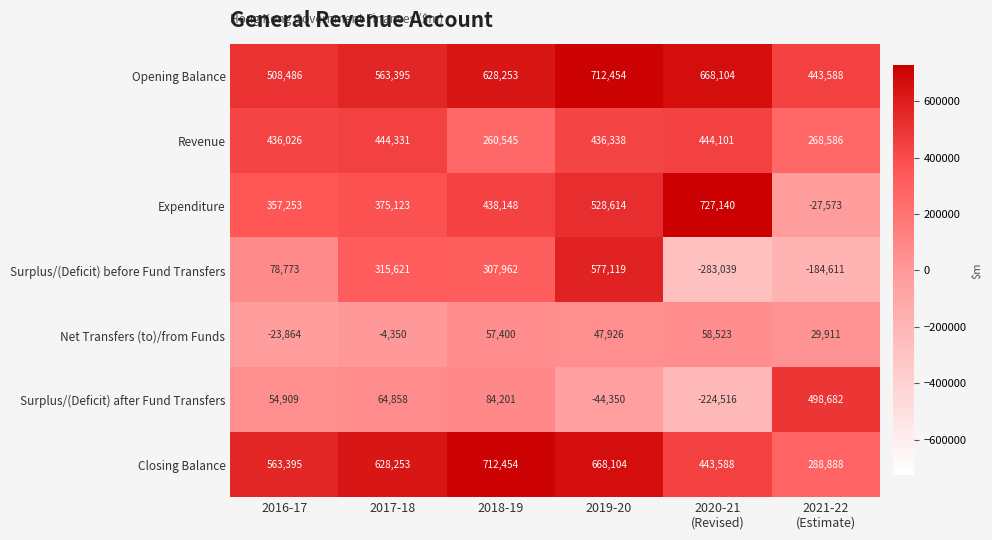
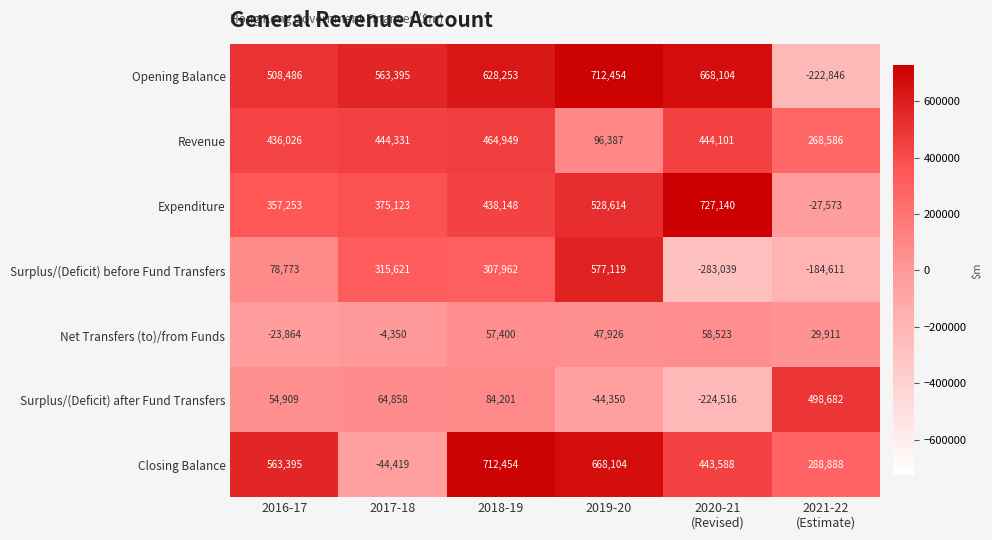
Opening Balance, 2021-22 (Estimate): 443,588 -> -222,846
Revenue, 2018-19: 260,545 -> 464,949
Revenue, 2019-20: 436,338 -> 96,387
Closing Balance, 2017-18: 628,253 -> -44,419
